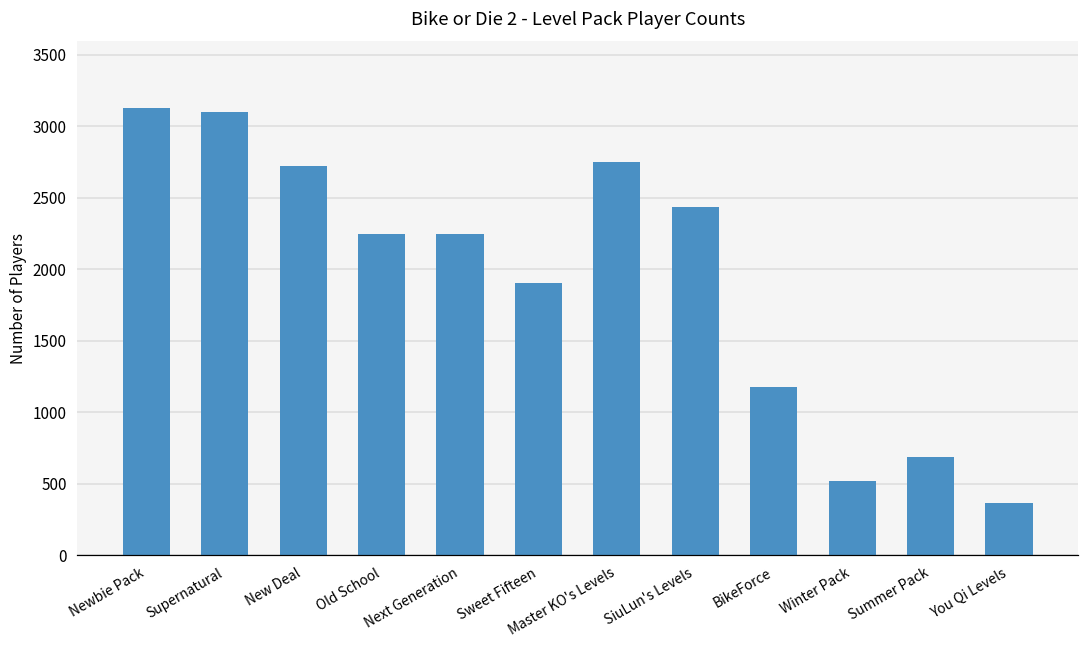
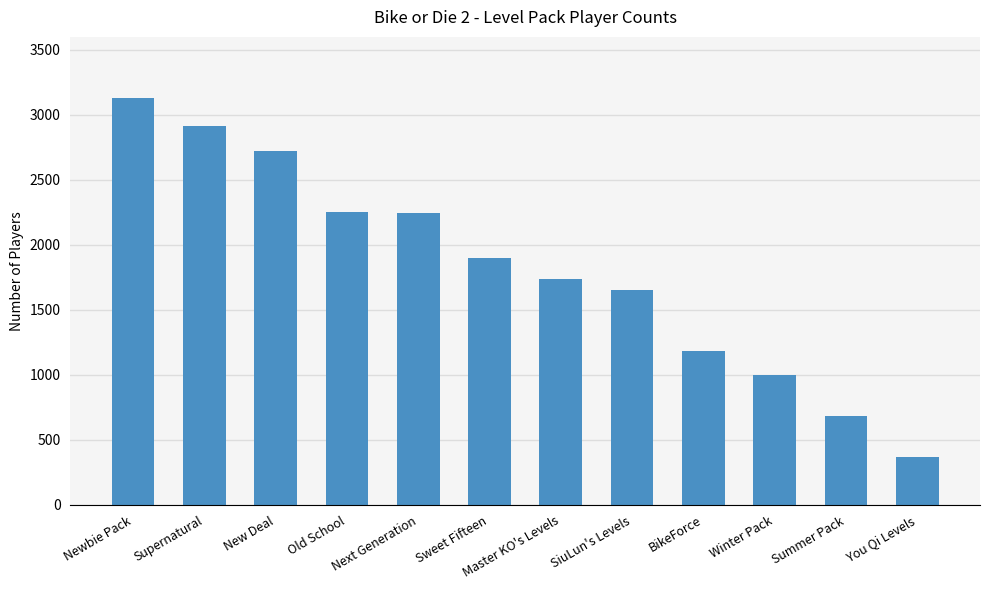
Supernatural: 3100 -> 2910
Master KO's Levels: 2750 -> 1740
SiuLun's Levels: 2440 -> 1660
Winter Pack: 520 -> 1000
